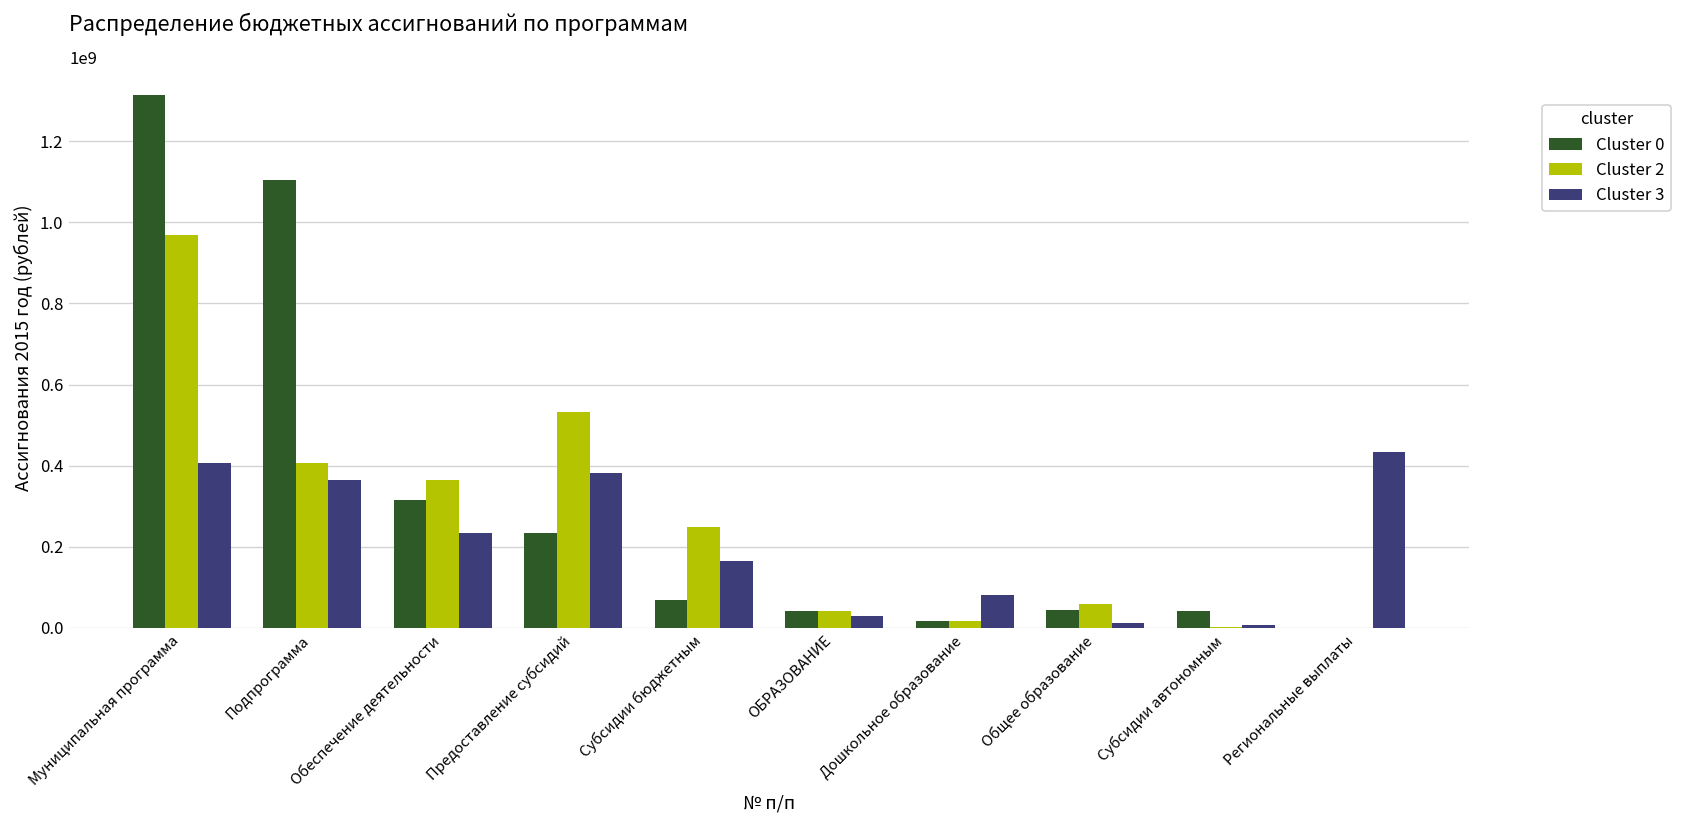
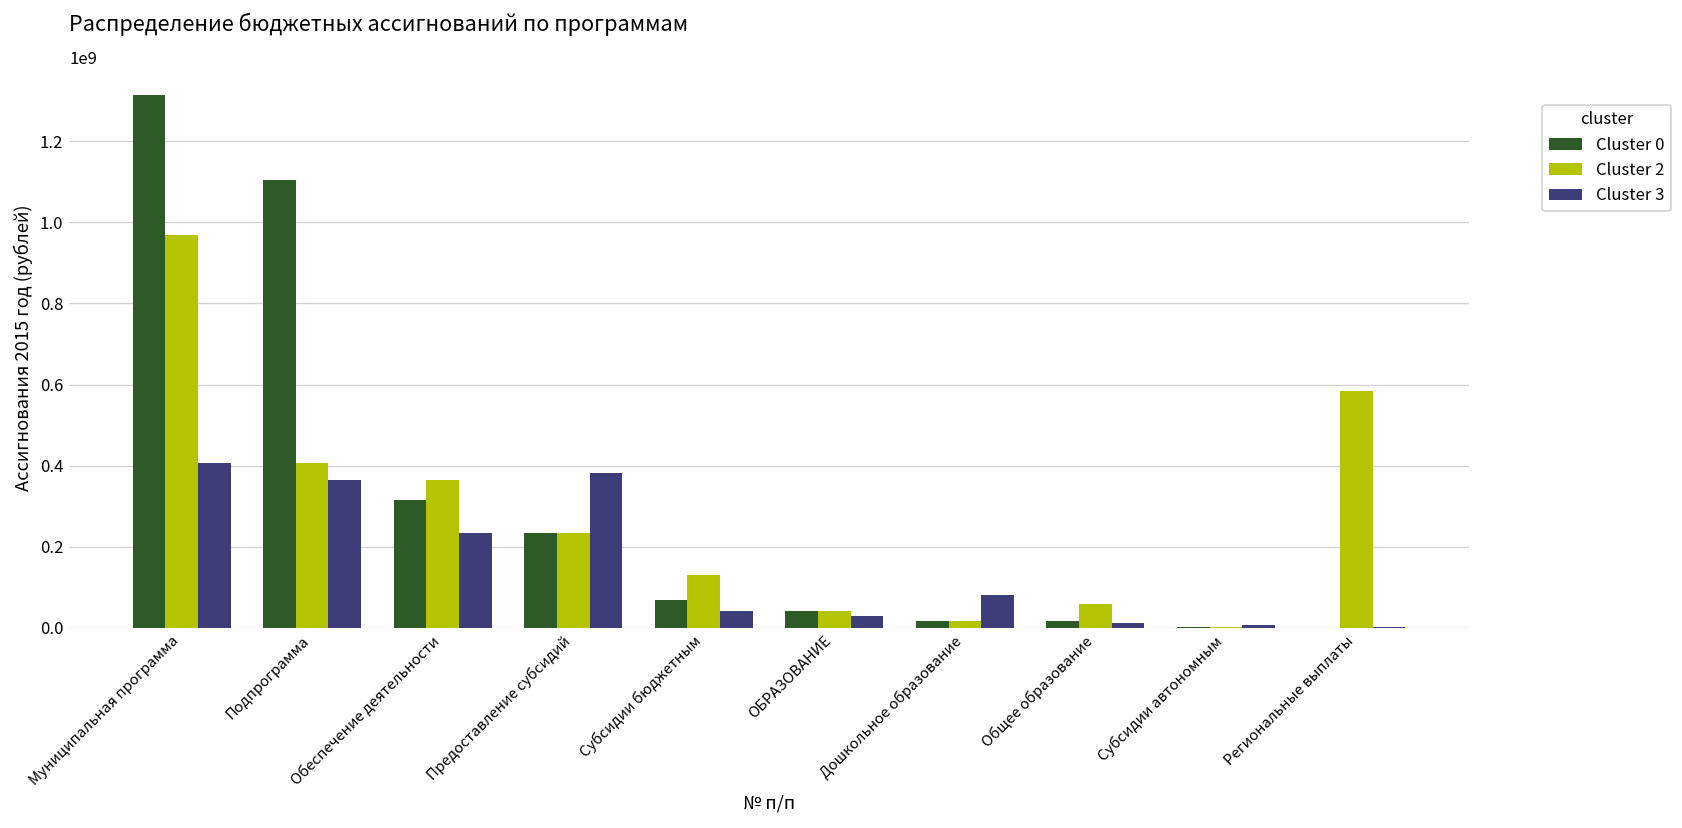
Cluster 2, Предоставление субсидий: 530000000 -> 240000000
Cluster 2, Субсидии бюджетным: 250000000 -> 130000000
Cluster 3, Субсидии бюджетным: 170000000 -> 40000000
Cluster 0, Общее образование: 40000000 -> 20000000
Cluster 0, Субсидии автономным: 40000000 -> 0
Cluster 2, Региональные выплаты: 0 -> 580000000
Cluster 3, Региональные выплаты: 430000000 -> 0
